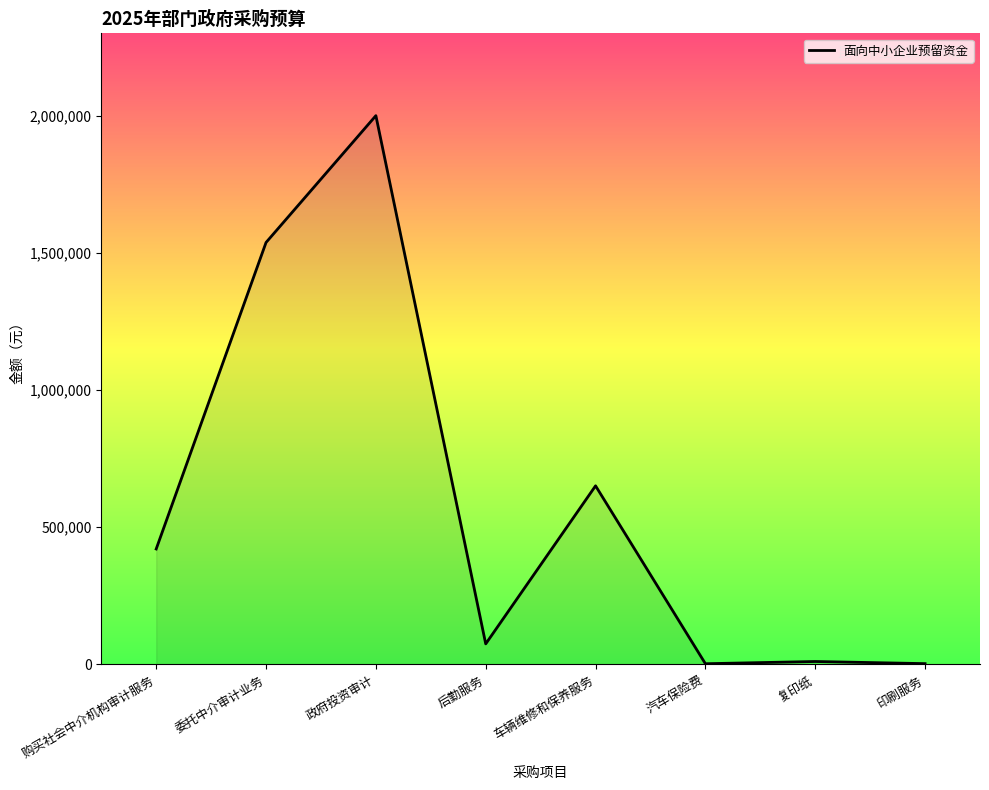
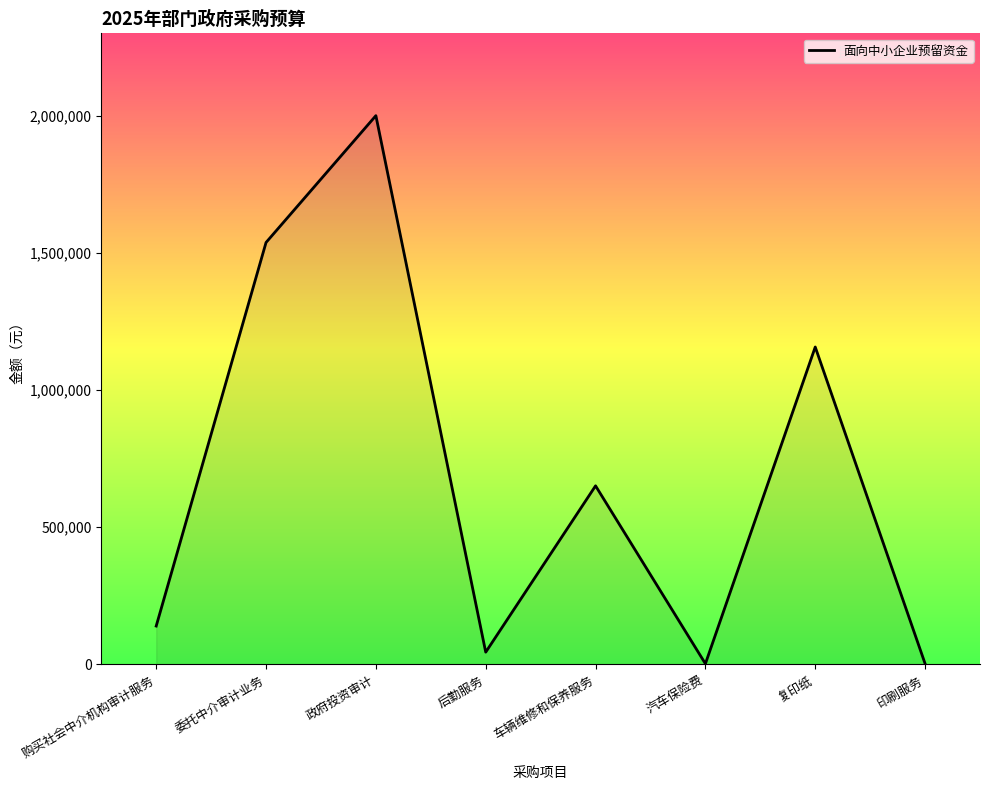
购买社会中介机构审计服务: 420,000 -> 140,000
后勤服务: 80,000 -> 40,000
复印纸: 10,000 -> 1,160,000
